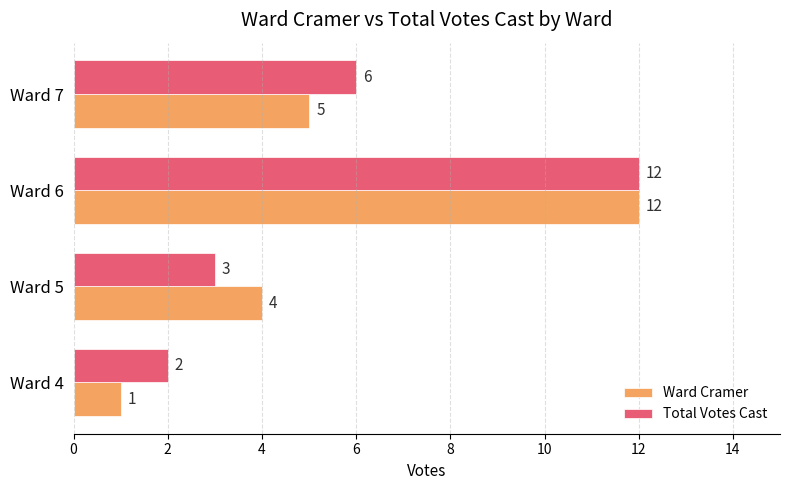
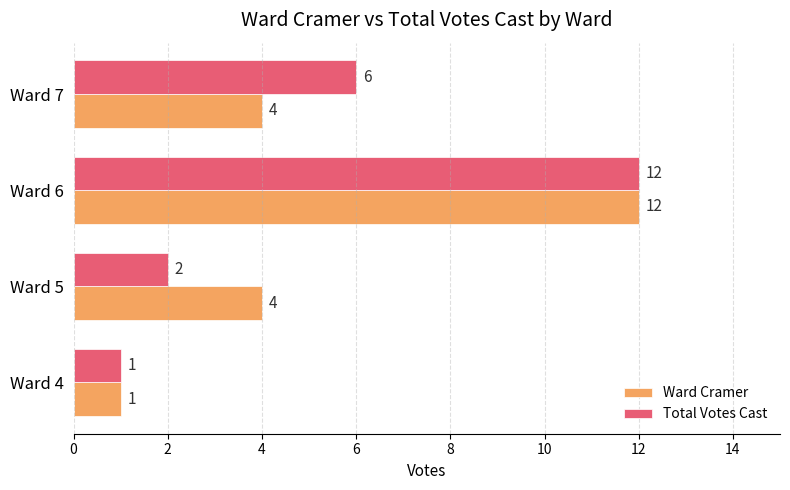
Ward Cramer, Ward 7: 5 -> 4
Total Votes Cast, Ward 5: 3 -> 2
Total Votes Cast, Ward 4: 2 -> 1
